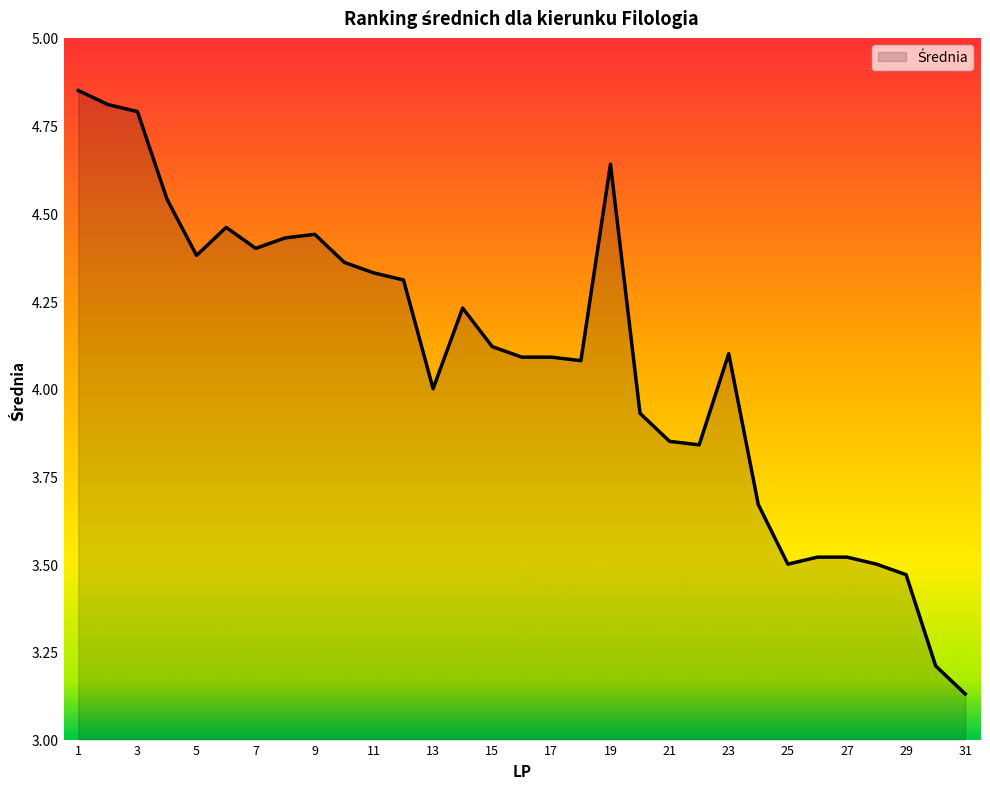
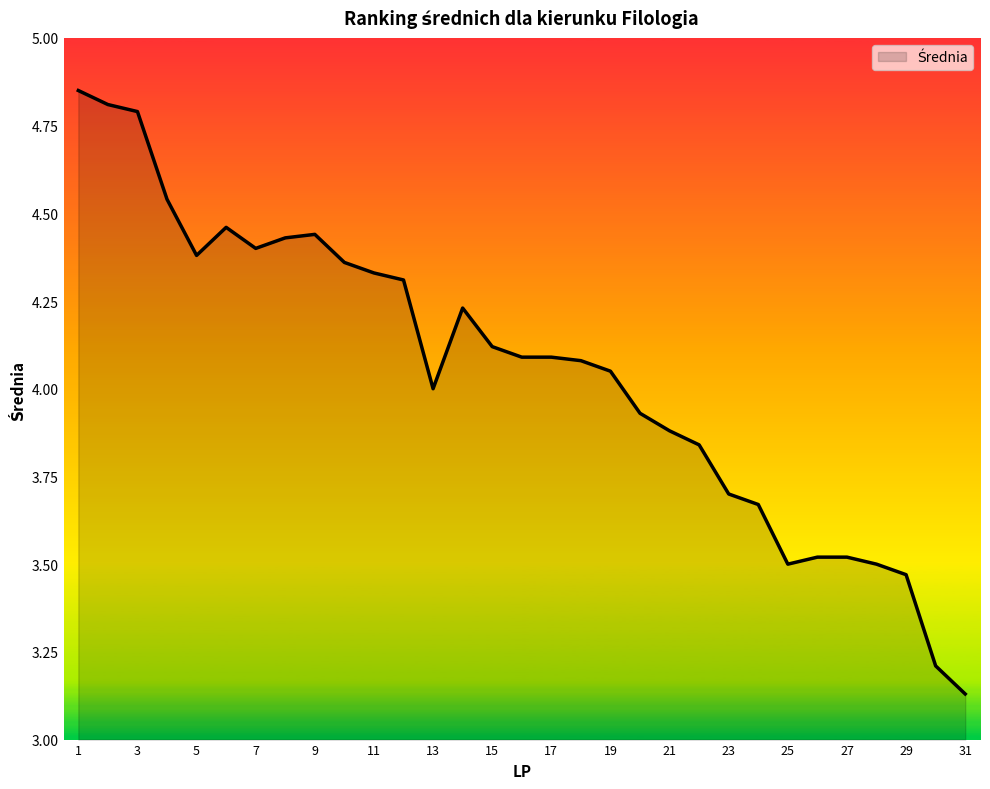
19: 4.64 -> 4.05
21: 3.85 -> 3.88
23: 4.1 -> 3.7
